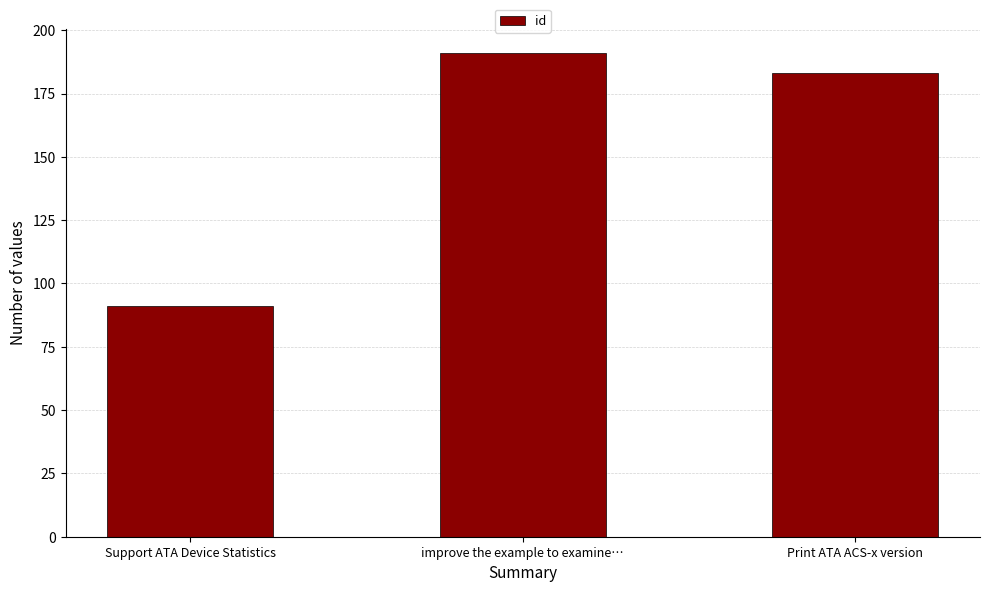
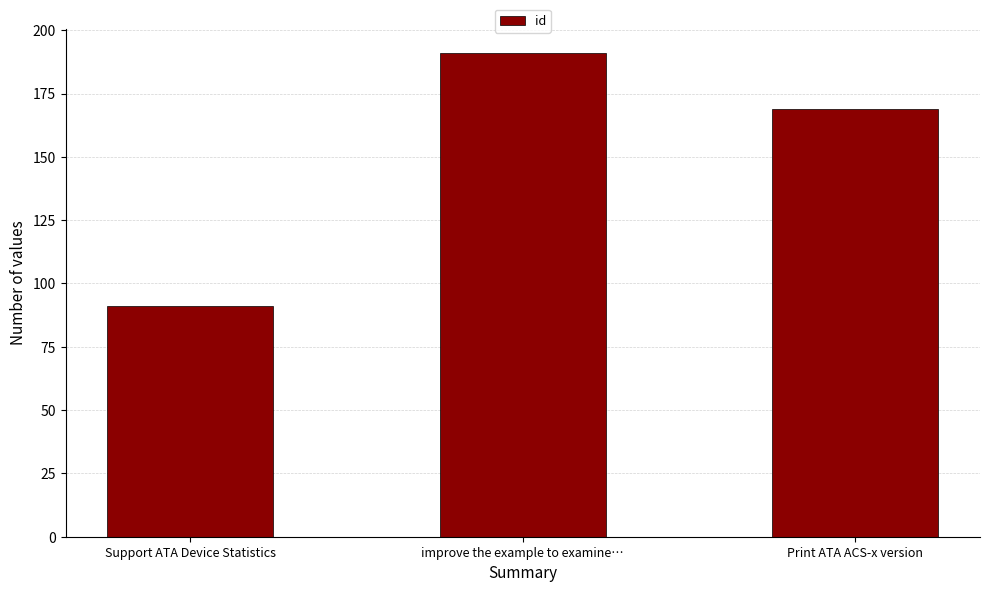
Print ATA ACS-x version: 183 -> 169
